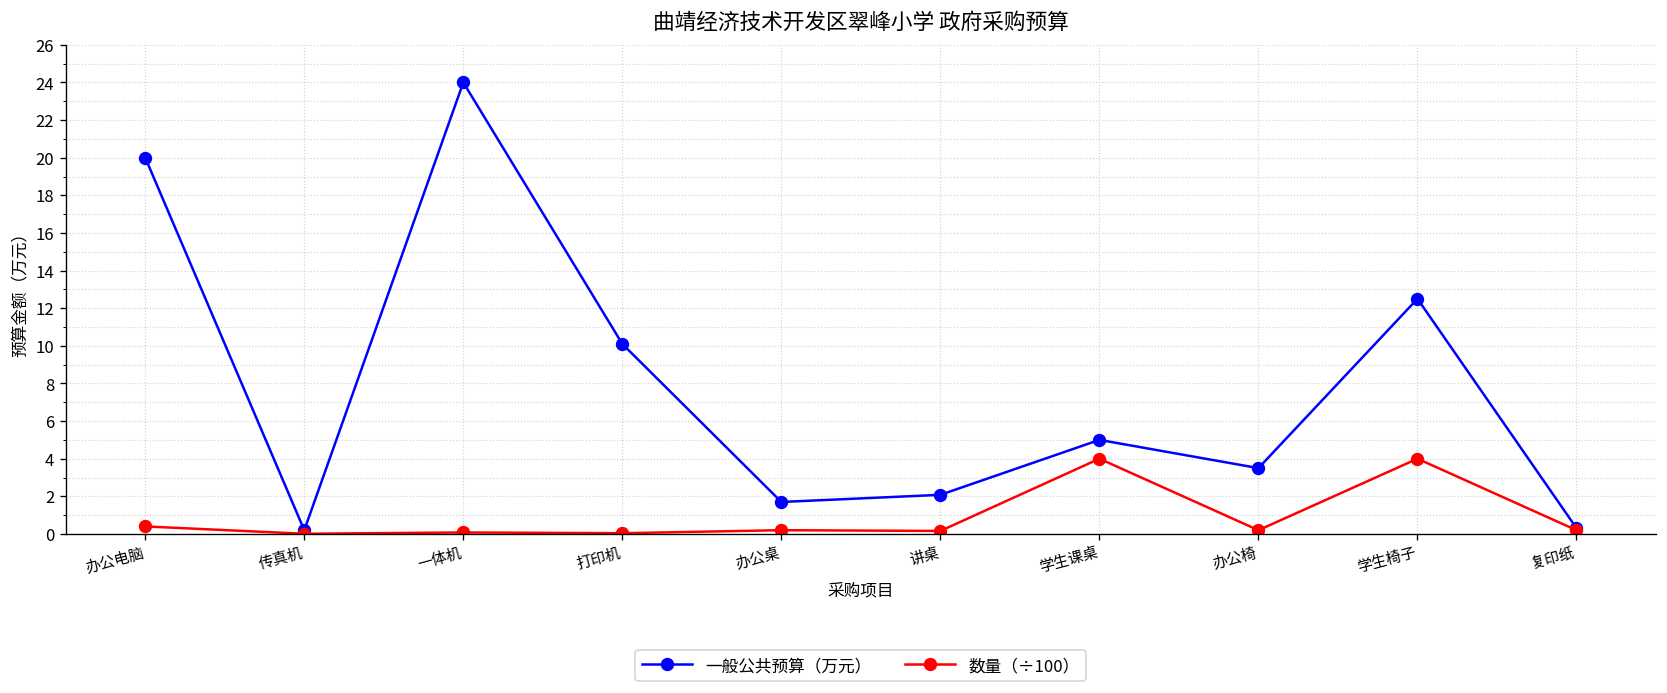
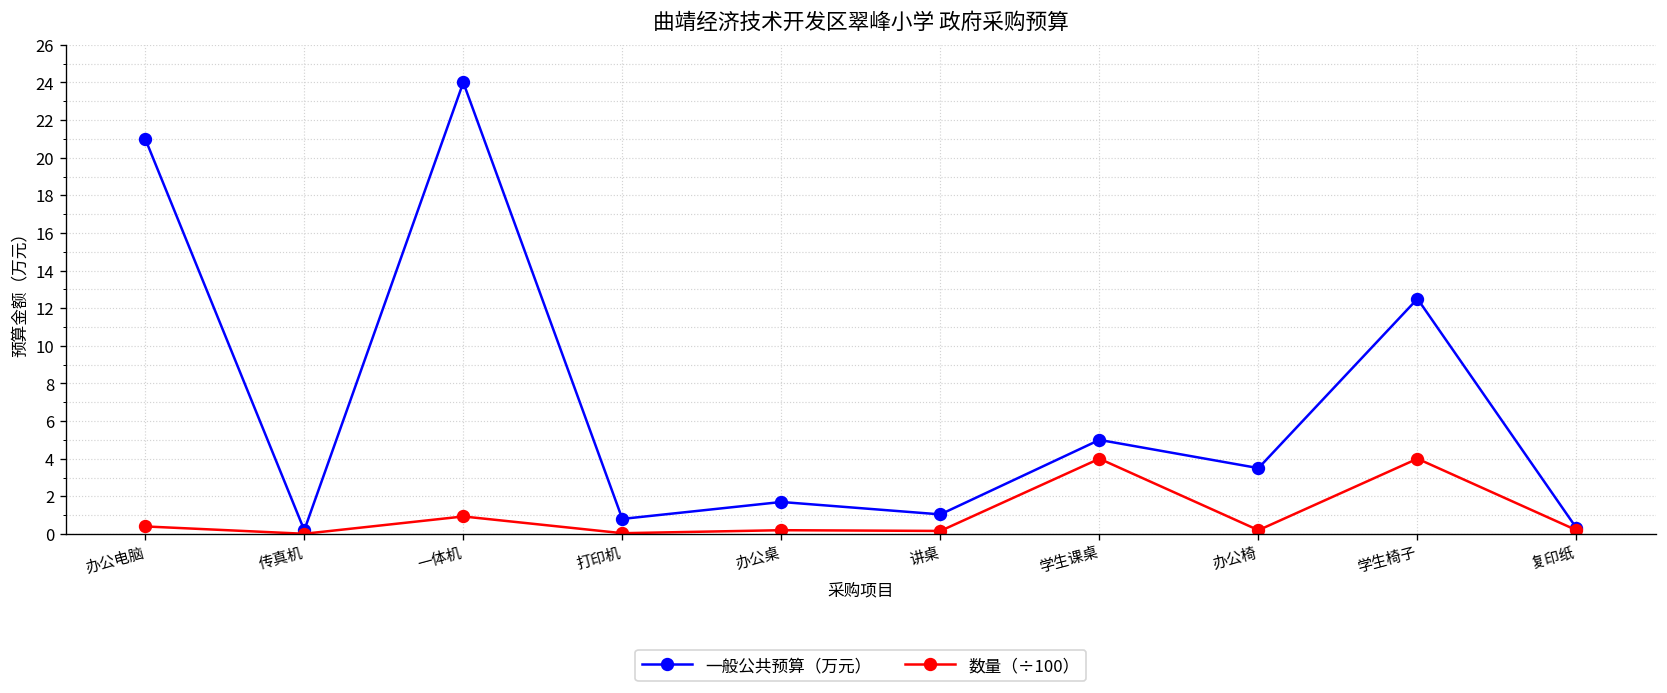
一般公共预算（万元）, 办公电脑: 20 -> 21
数量（÷100）, 一体机: 0.1 -> 0.9
一般公共预算（万元）, 打印机: 10.1 -> 0.8
一般公共预算（万元）, 讲桌: 2.1 -> 1.0
